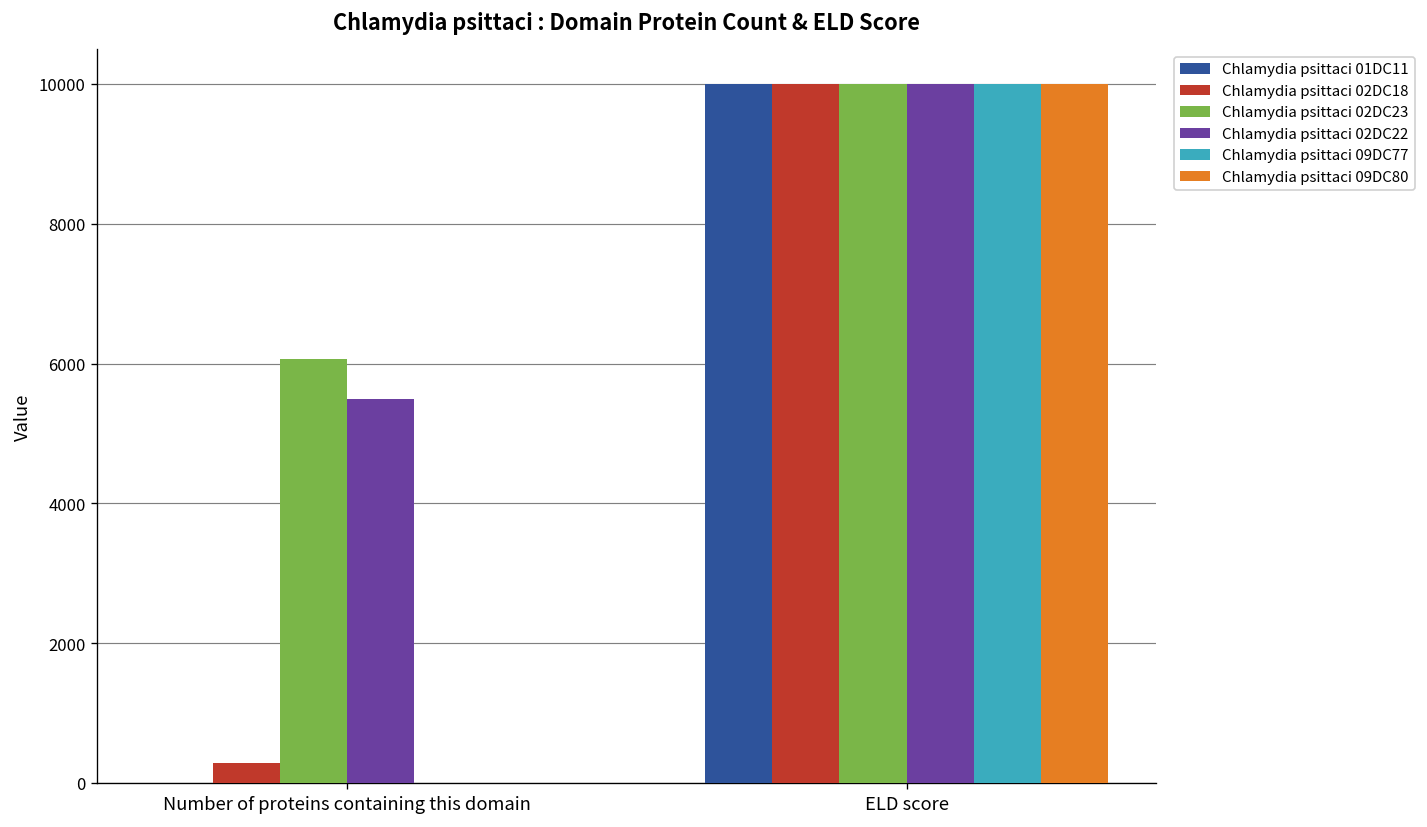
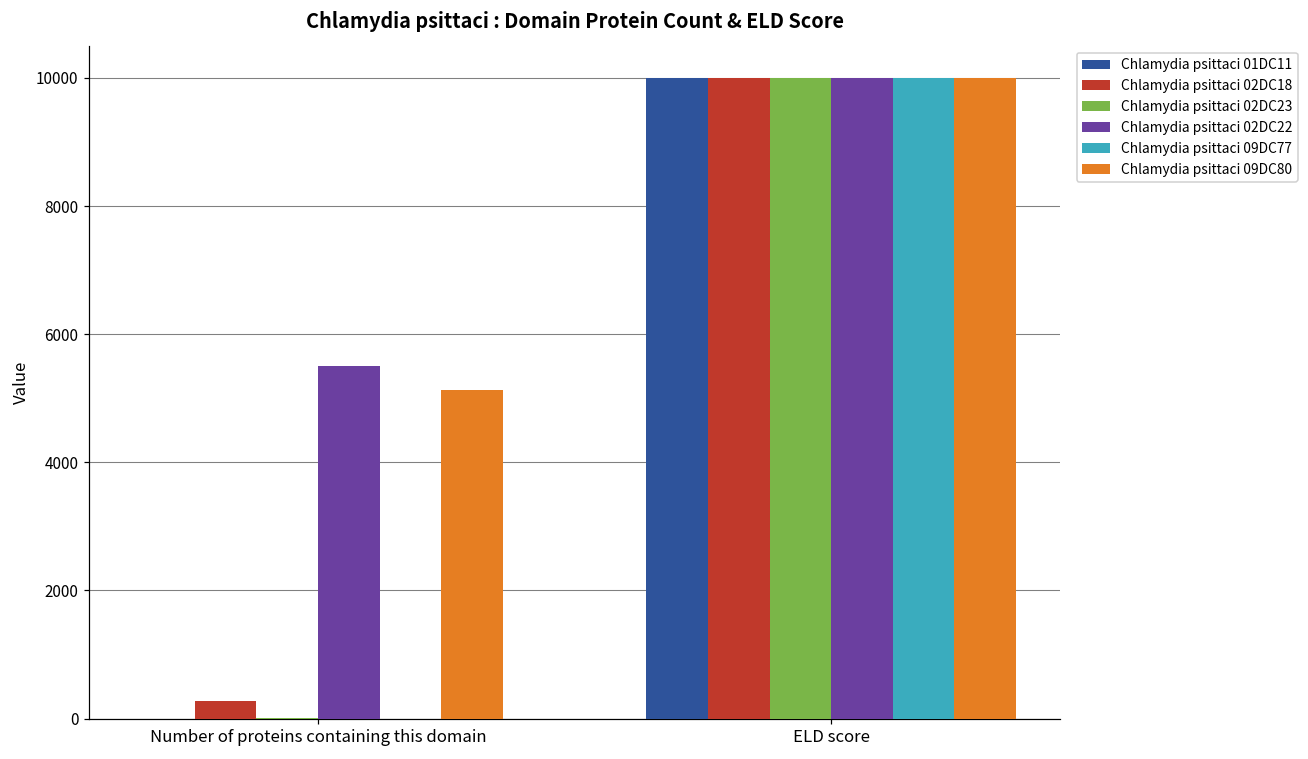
Chlamydia psittaci 02DC23, Number of proteins containing this domain: 6100 -> 0
Chlamydia psittaci 09DC80, Number of proteins containing this domain: 0 -> 5100
